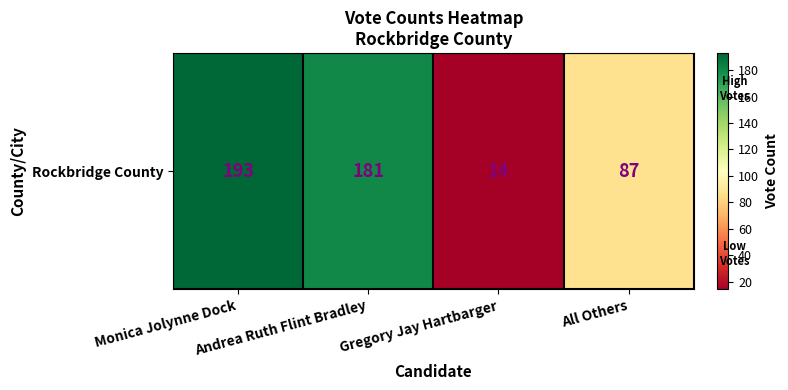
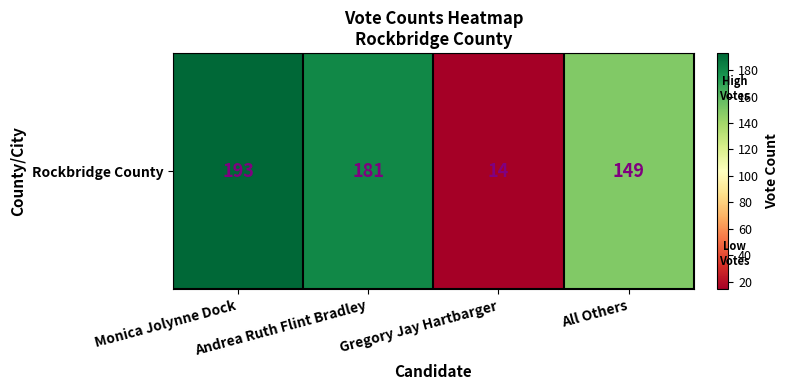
Rockbridge County, All Others: 87 -> 149
